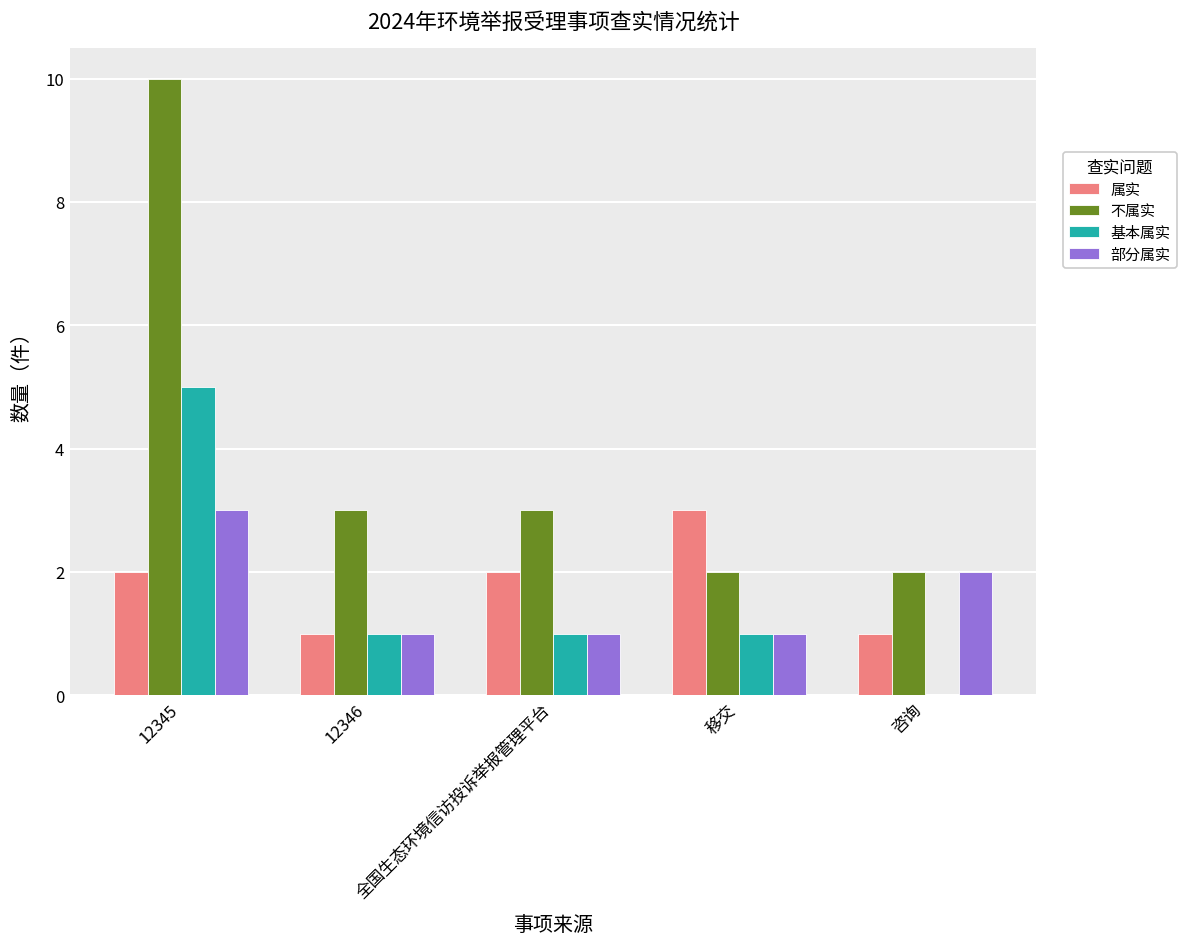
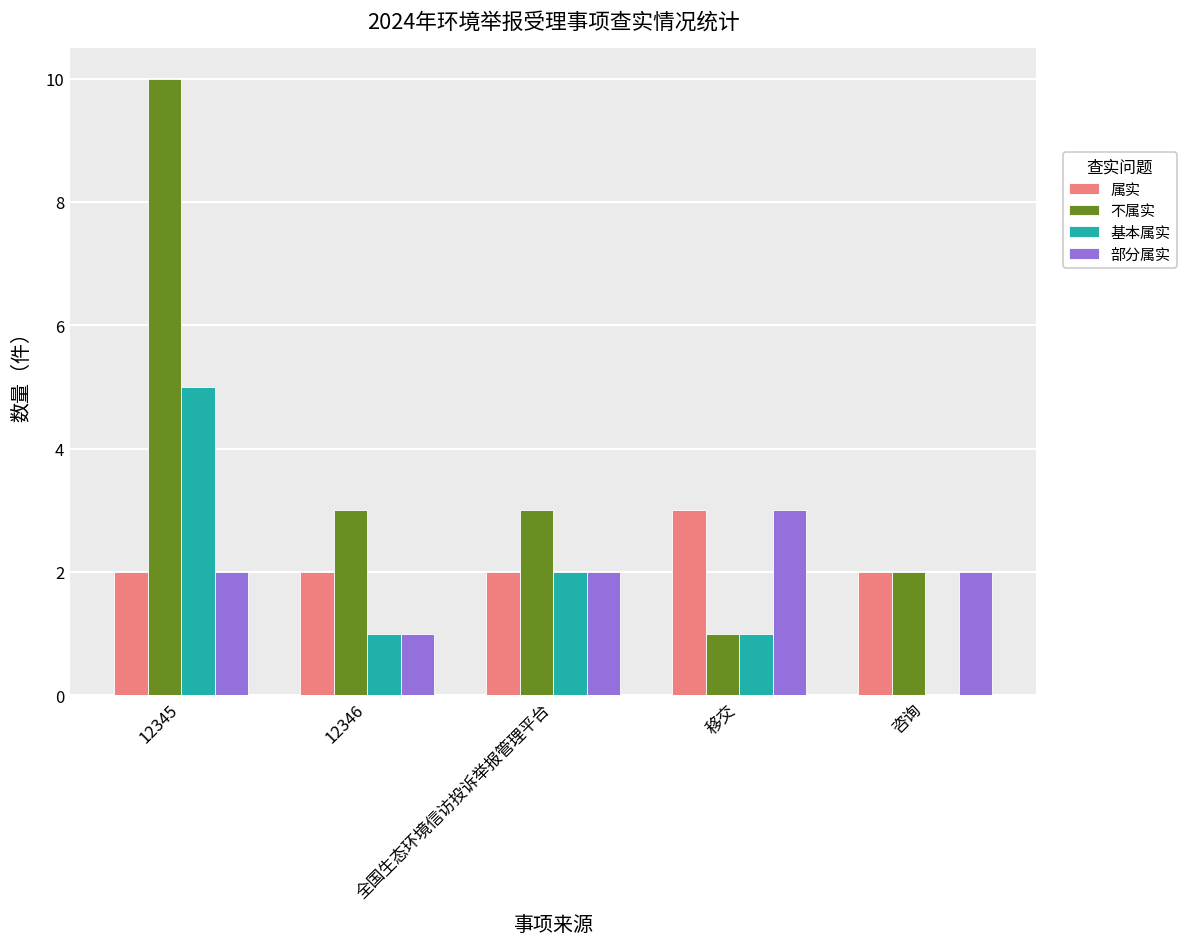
部分属实, 12345: 3 -> 2
属实, 12346: 1 -> 2
基本属实, 全国生态环境信访投诉举报管理平台: 1 -> 2
部分属实, 全国生态环境信访投诉举报管理平台: 1 -> 2
不属实, 移交: 2 -> 1
部分属实, 移交: 1 -> 3
属实, 咨询: 1 -> 2
